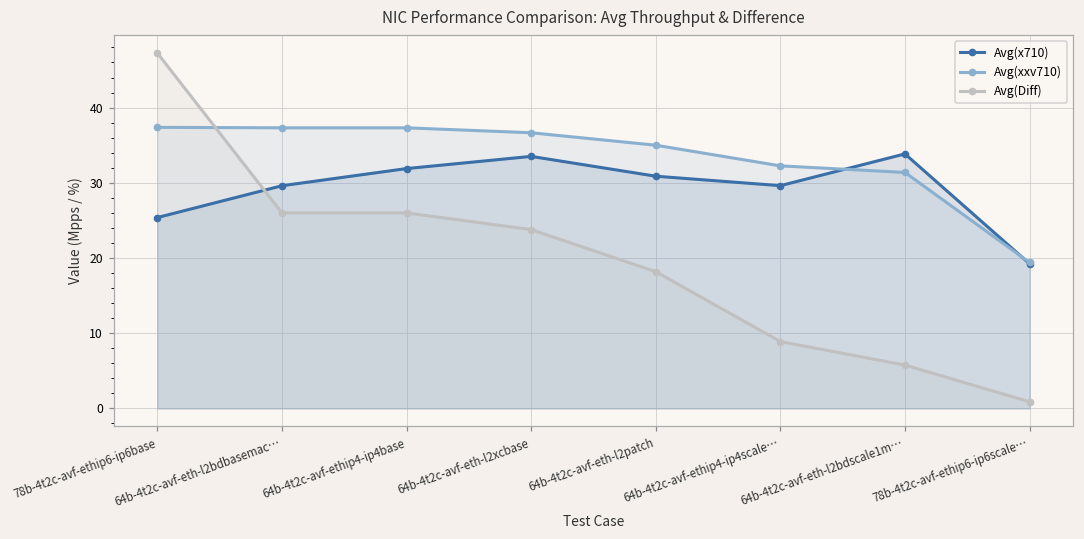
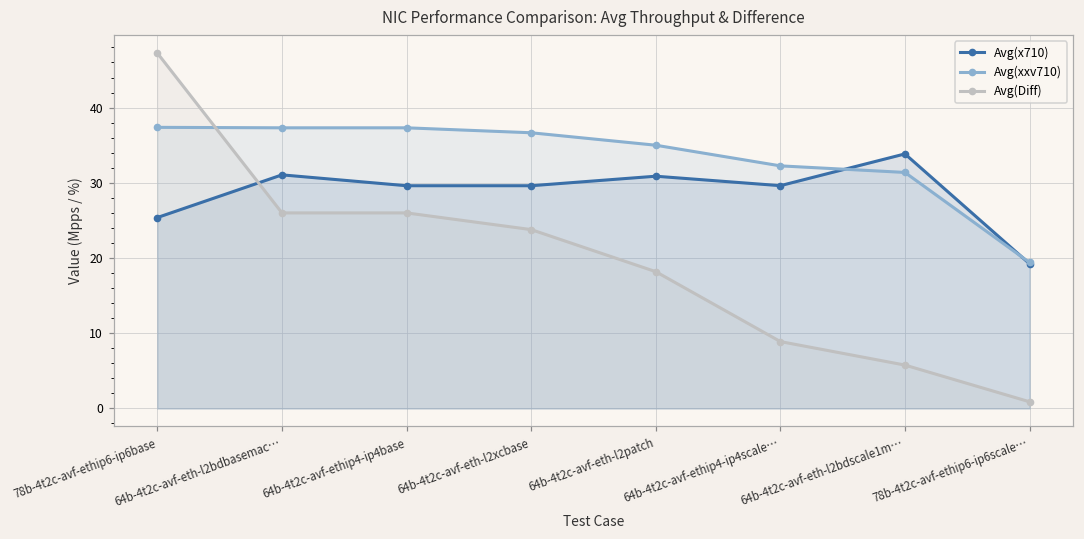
Avg(x710), 64b-4t2c-avf-eth-l2bdbasemac…: 30 -> 31
Avg(x710), 64b-4t2c-avf-ethip4-ip4base: 32 -> 30
Avg(x710), 64b-4t2c-avf-eth-l2xcbase: 34 -> 30
